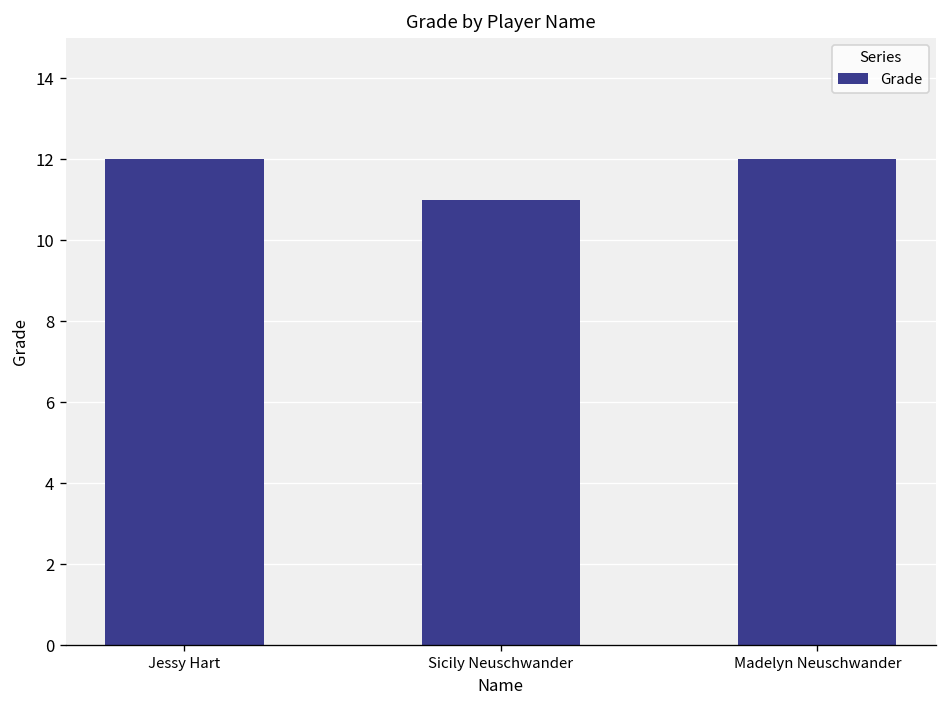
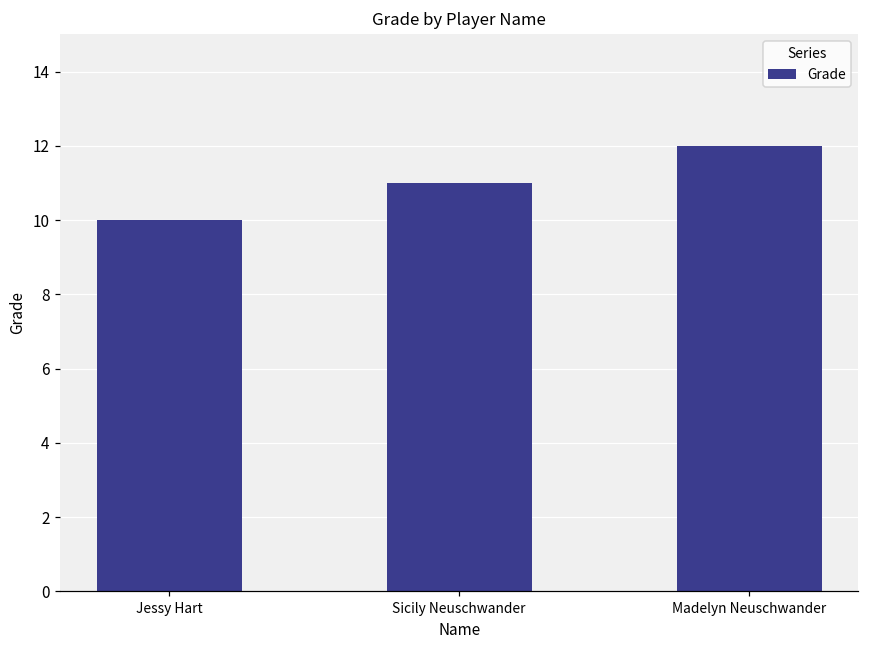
Jessy Hart: 12 -> 10
